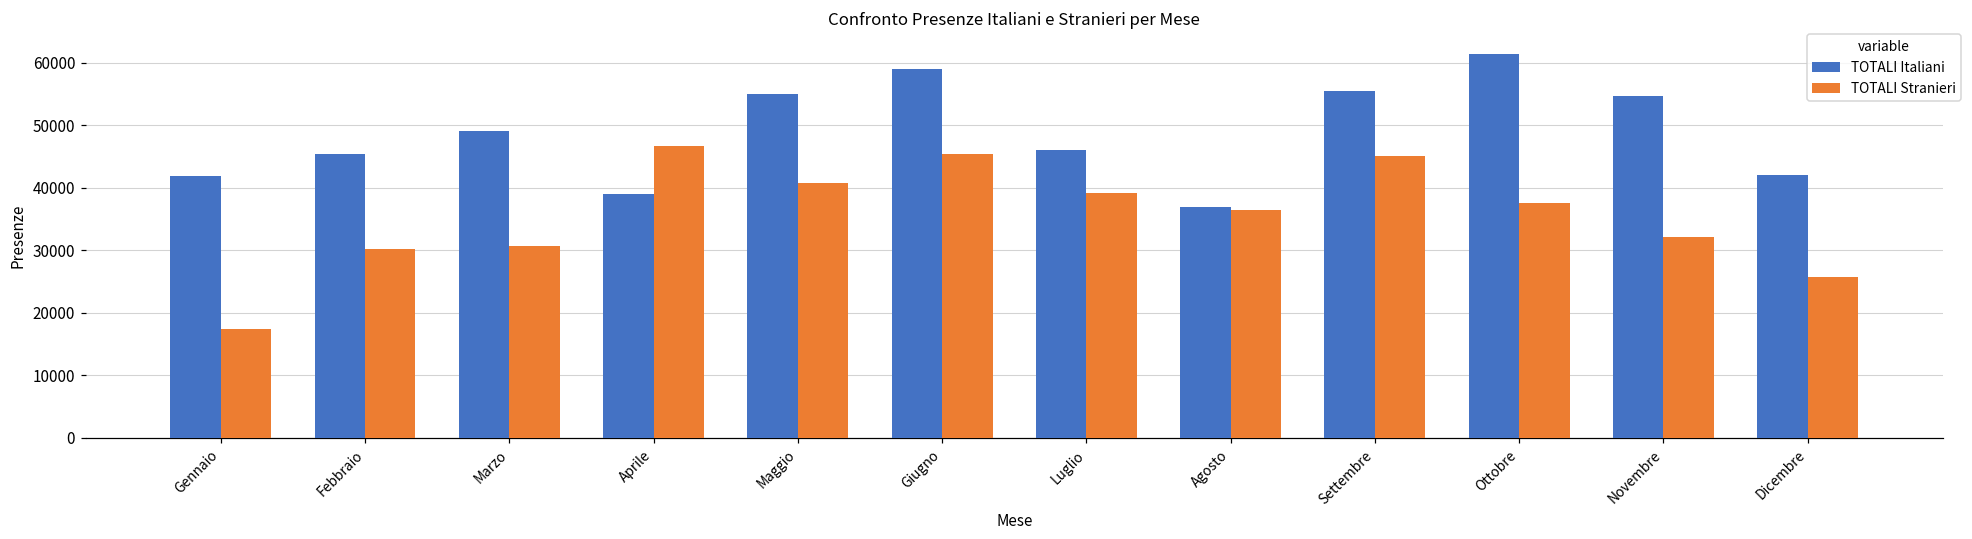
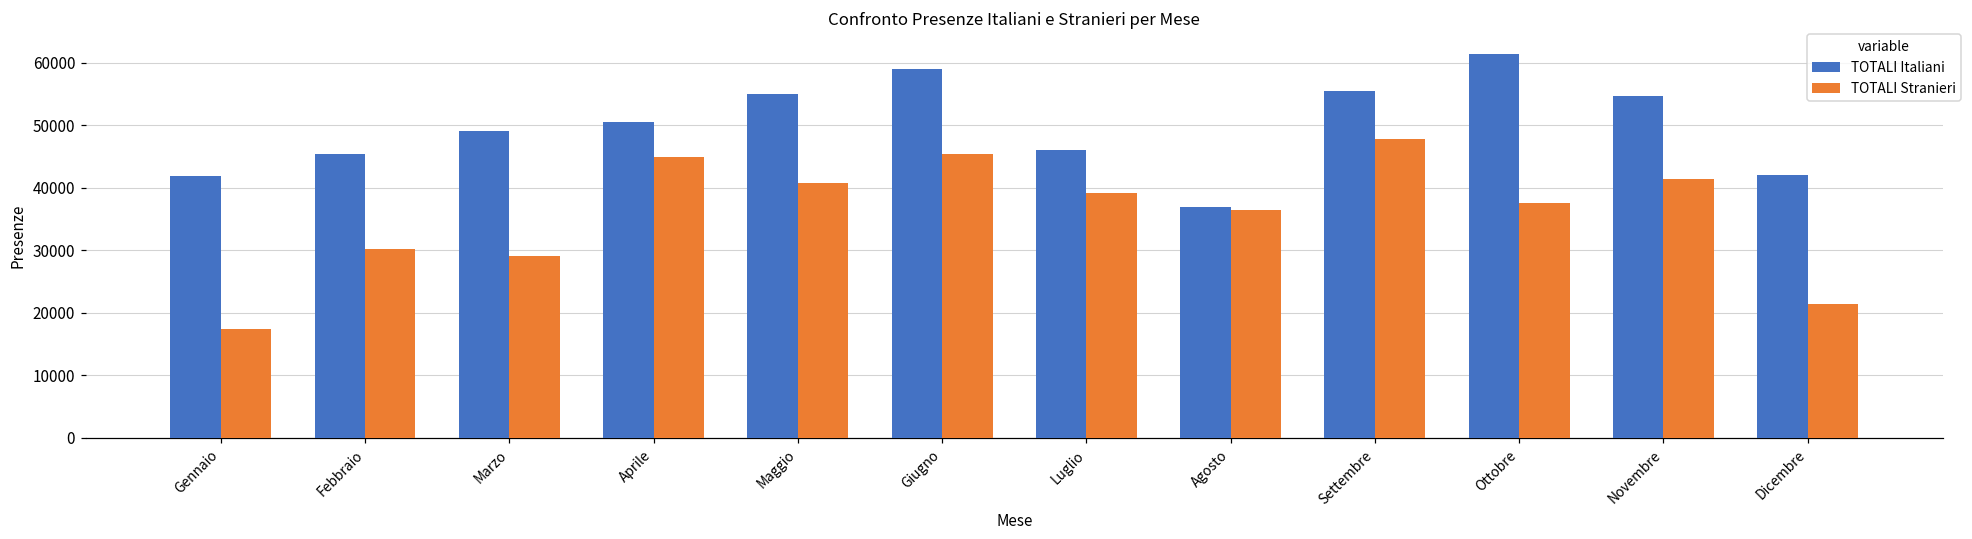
TOTALI Stranieri, Marzo: 31000 -> 29000
TOTALI Italiani, Aprile: 39000 -> 51000
TOTALI Stranieri, Aprile: 47000 -> 45000
TOTALI Stranieri, Settembre: 45000 -> 48000
TOTALI Stranieri, Novembre: 32000 -> 41000
TOTALI Stranieri, Dicembre: 26000 -> 21000
